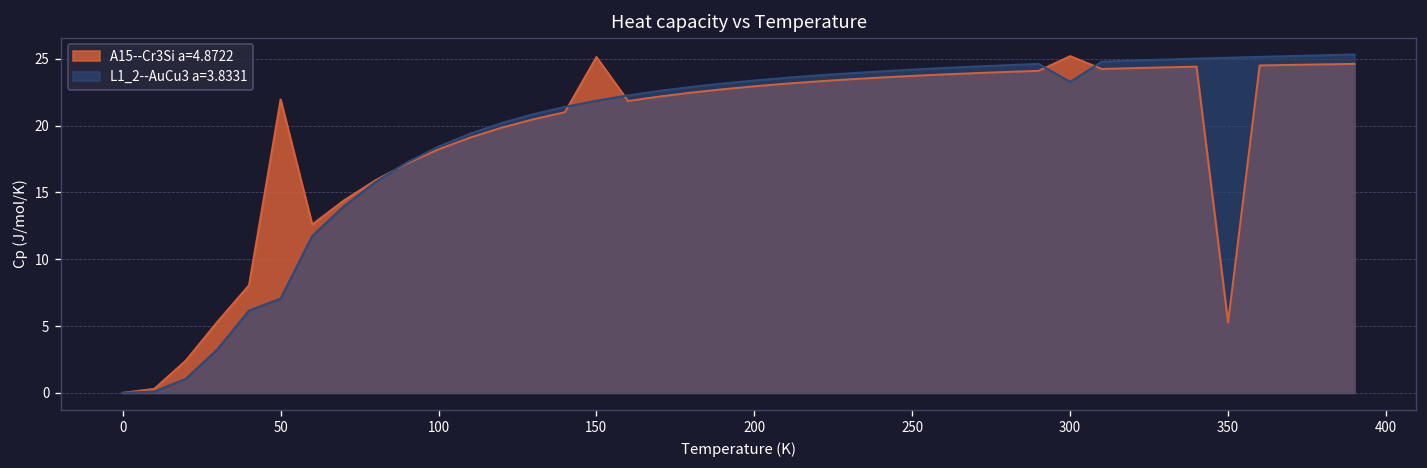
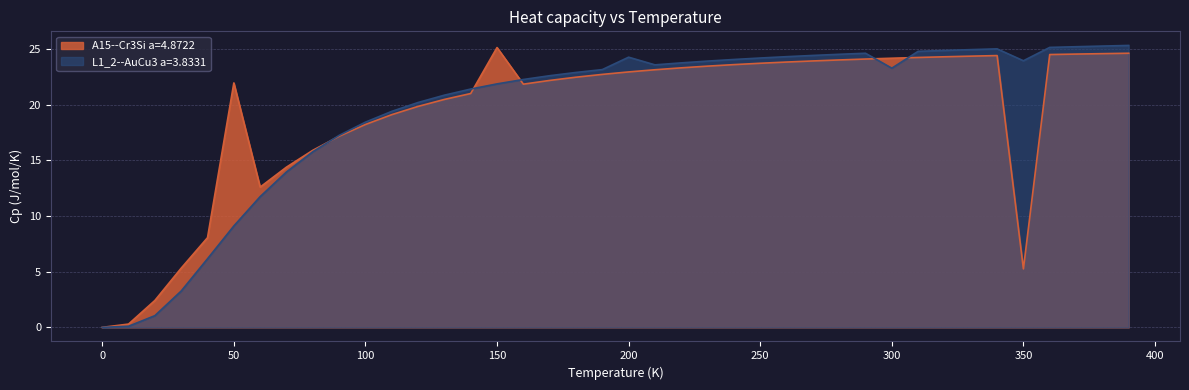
L1_2--AuCu3 a=3.8331, 50: 7.1 -> 9.1
L1_2--AuCu3 a=3.8331, 200: 23.4 -> 24.3
A15--Cr3Si a=4.8722, 300: 25.2 -> 24.2
L1_2--AuCu3 a=3.8331, 350: 25.1 -> 23.9
